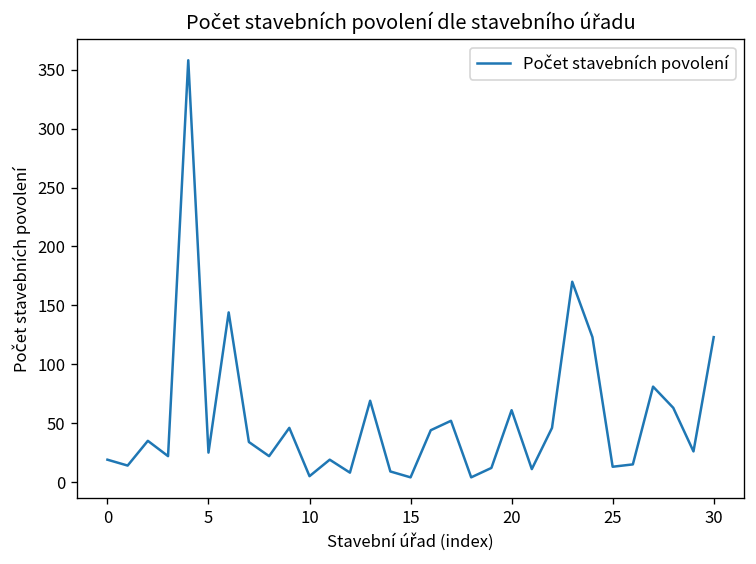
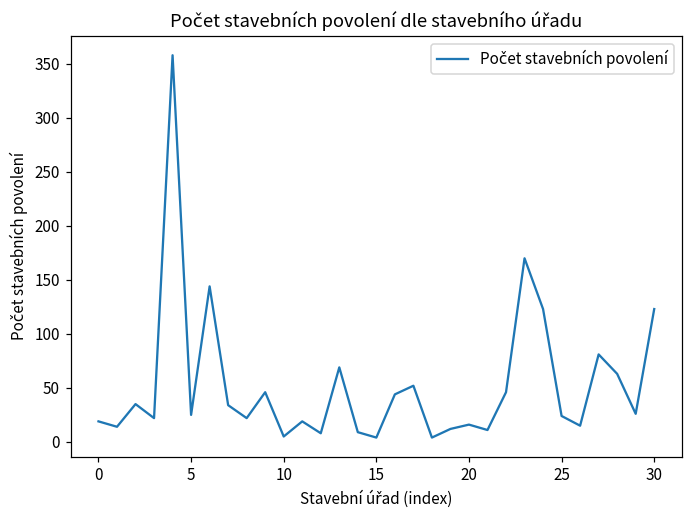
20: 60 -> 20
25: 10 -> 20
